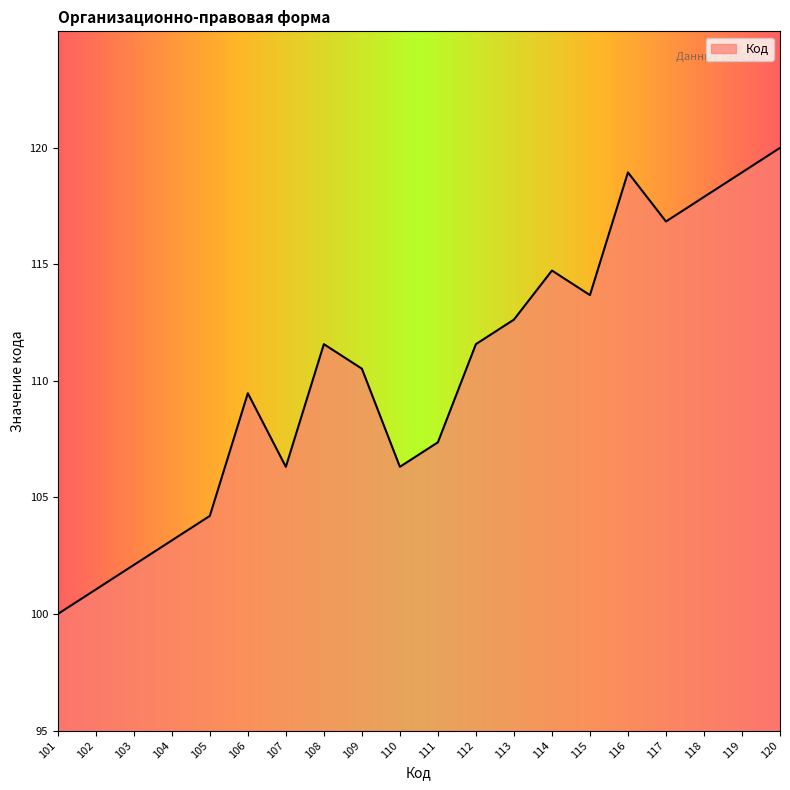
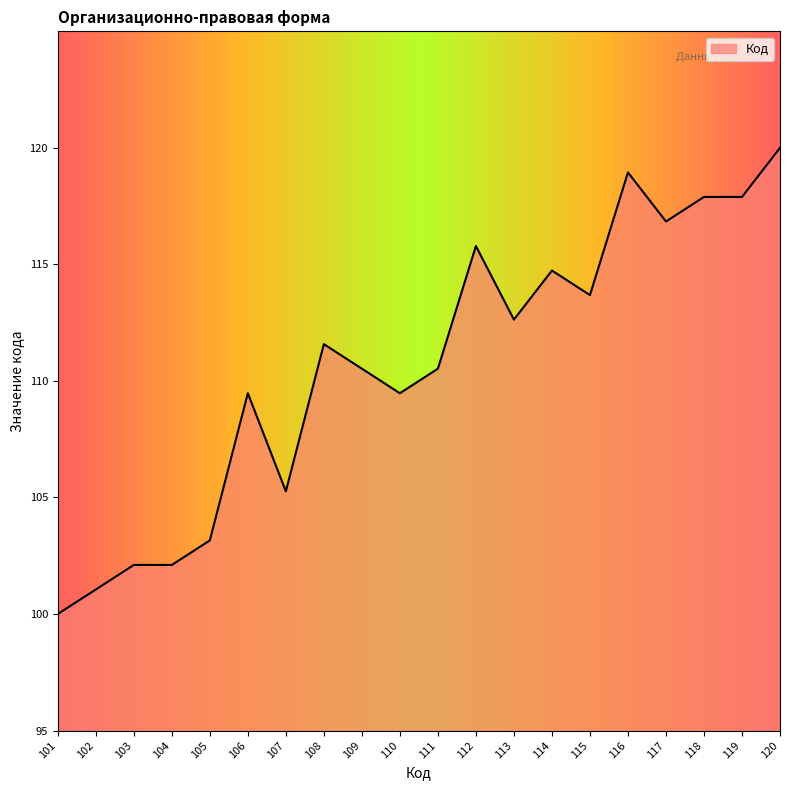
104: 103.2 -> 102.1
105: 104.2 -> 103.2
107: 106.3 -> 105.3
110: 106.3 -> 109.5
111: 107.4 -> 110.5
112: 111.6 -> 115.8
119: 118.9 -> 117.9
